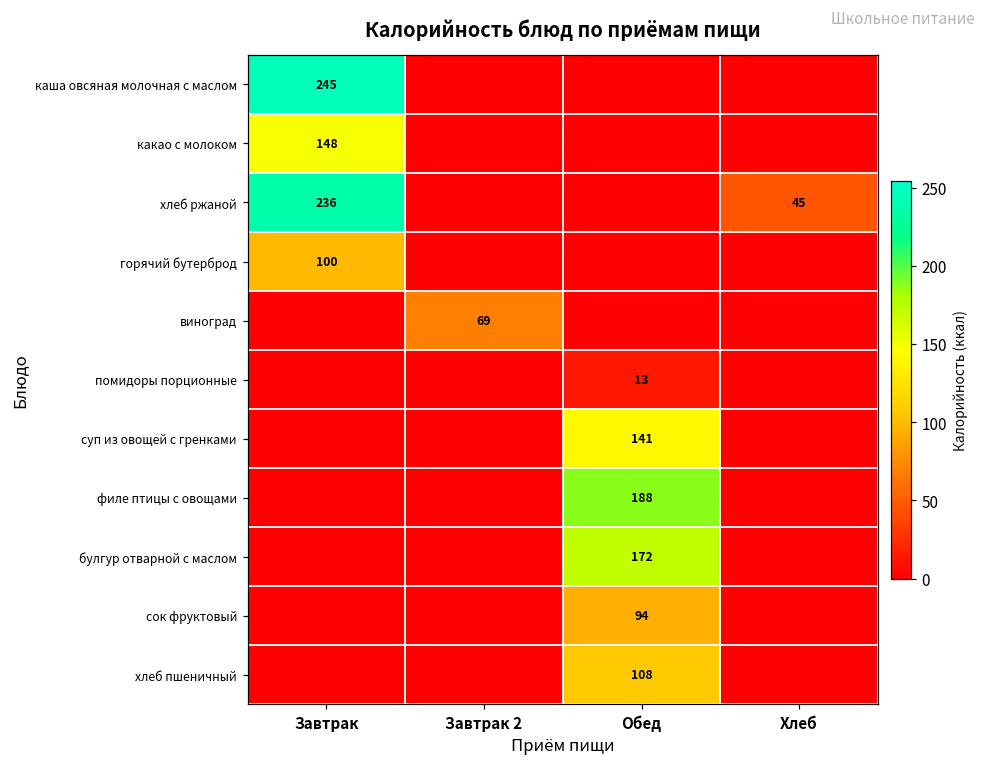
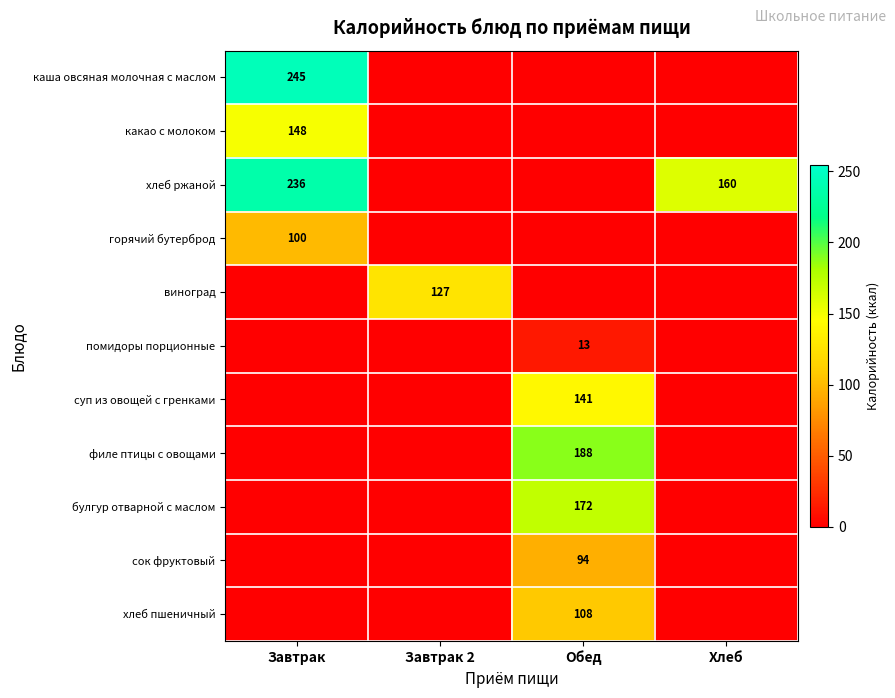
хлеб ржаной, Хлеб: 45 -> 160
виноград, Завтрак 2: 69 -> 127
